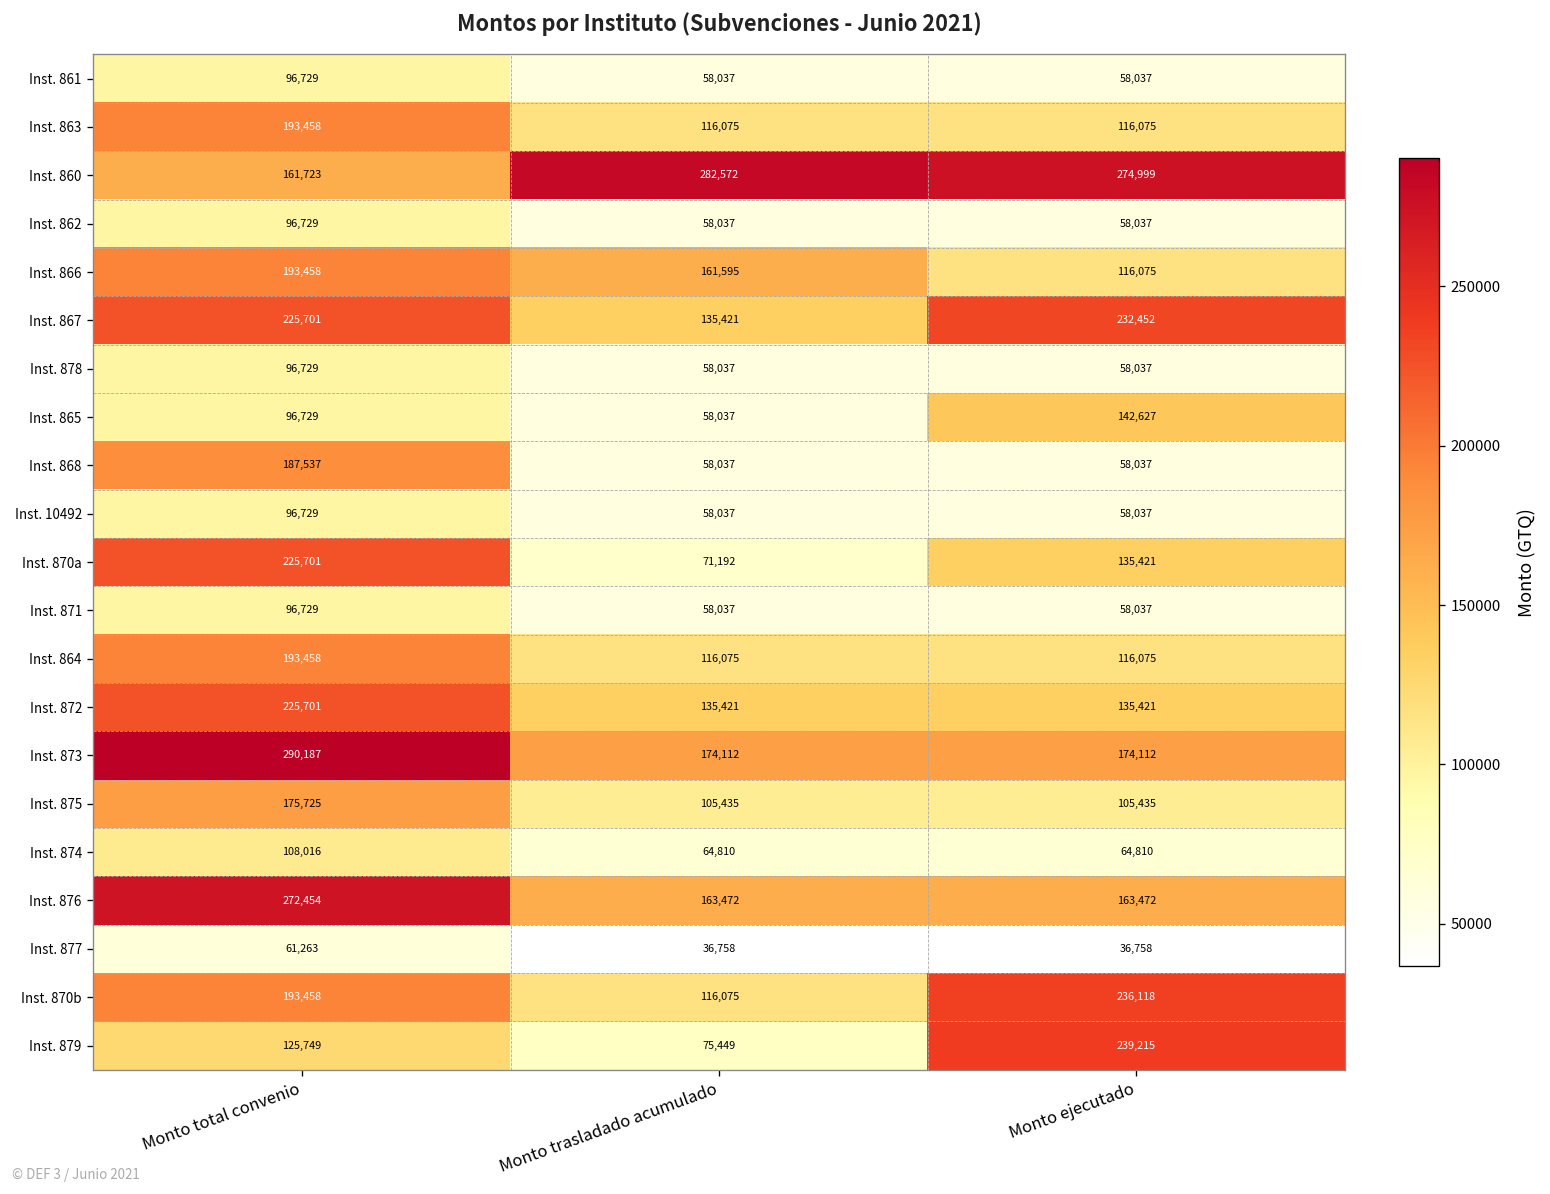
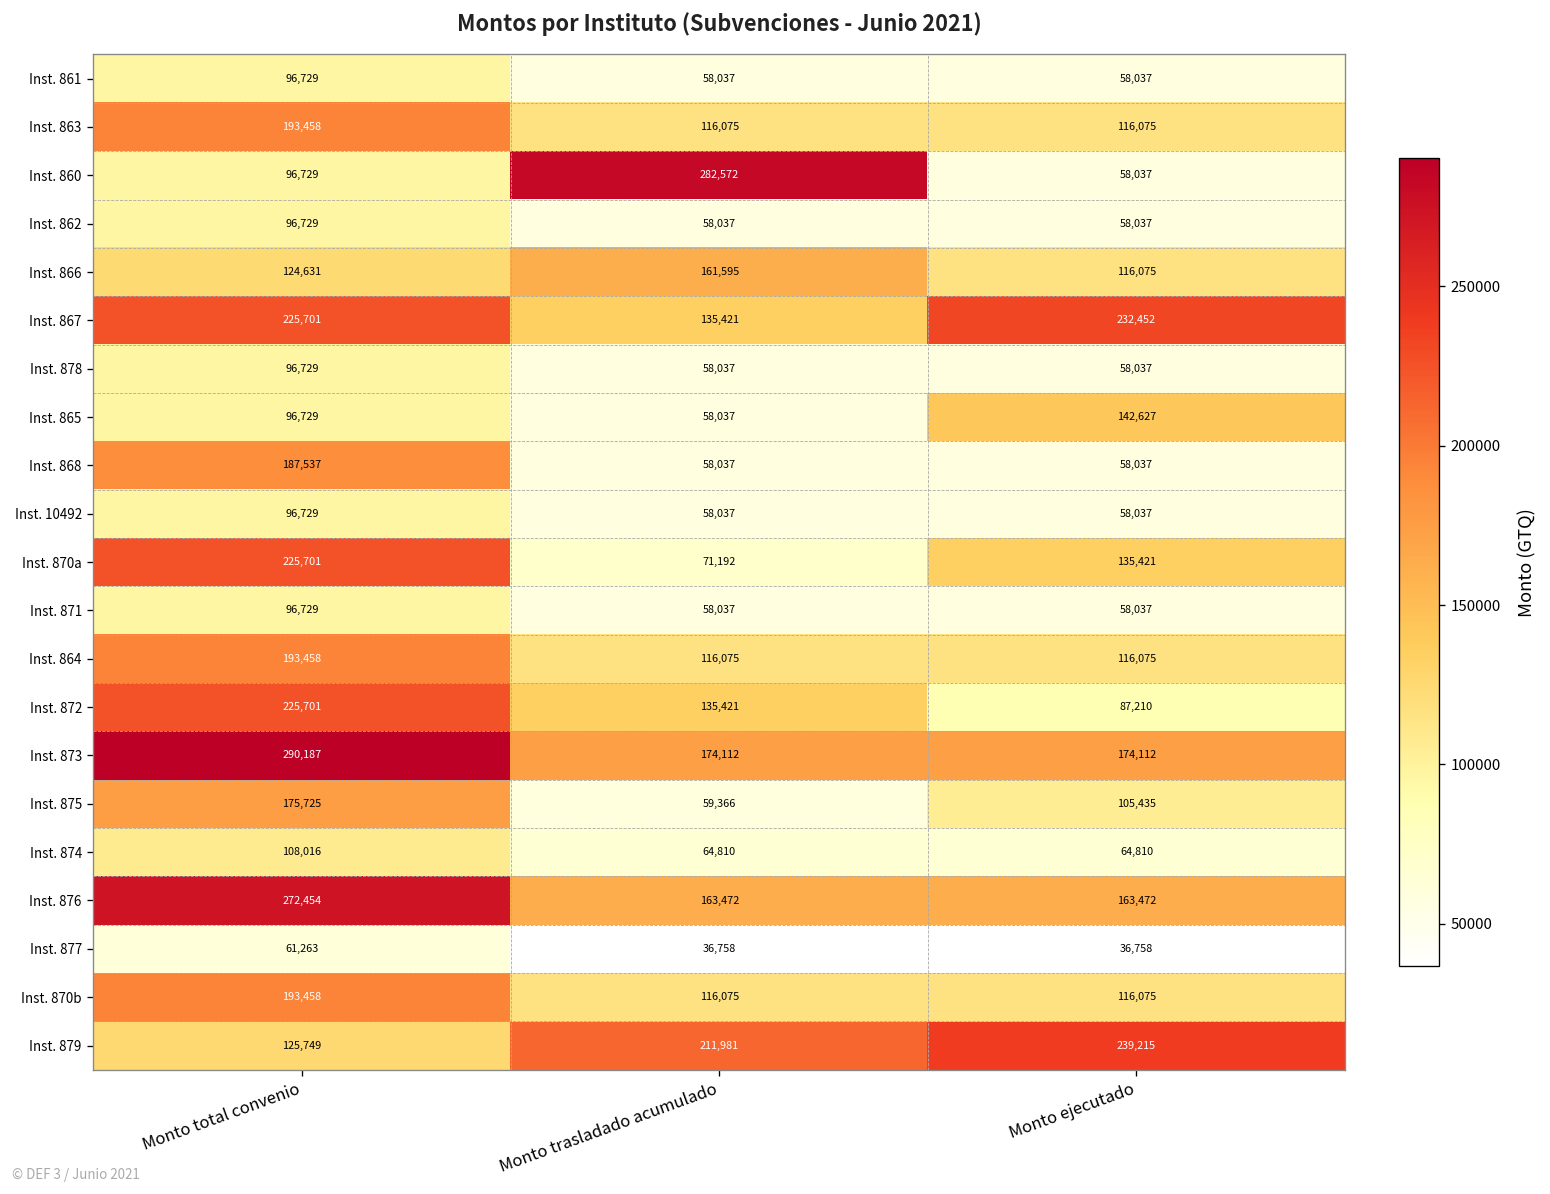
Inst. 860, Monto total convenio: 161,723 -> 96,729
Inst. 860, Monto ejecutado: 274,999 -> 58,037
Inst. 866, Monto total convenio: 193,458 -> 124,631
Inst. 872, Monto ejecutado: 135,421 -> 87,210
Inst. 875, Monto trasladado acumulado: 105,435 -> 59,366
Inst. 870b, Monto ejecutado: 236,118 -> 116,075
Inst. 879, Monto trasladado acumulado: 75,449 -> 211,981
